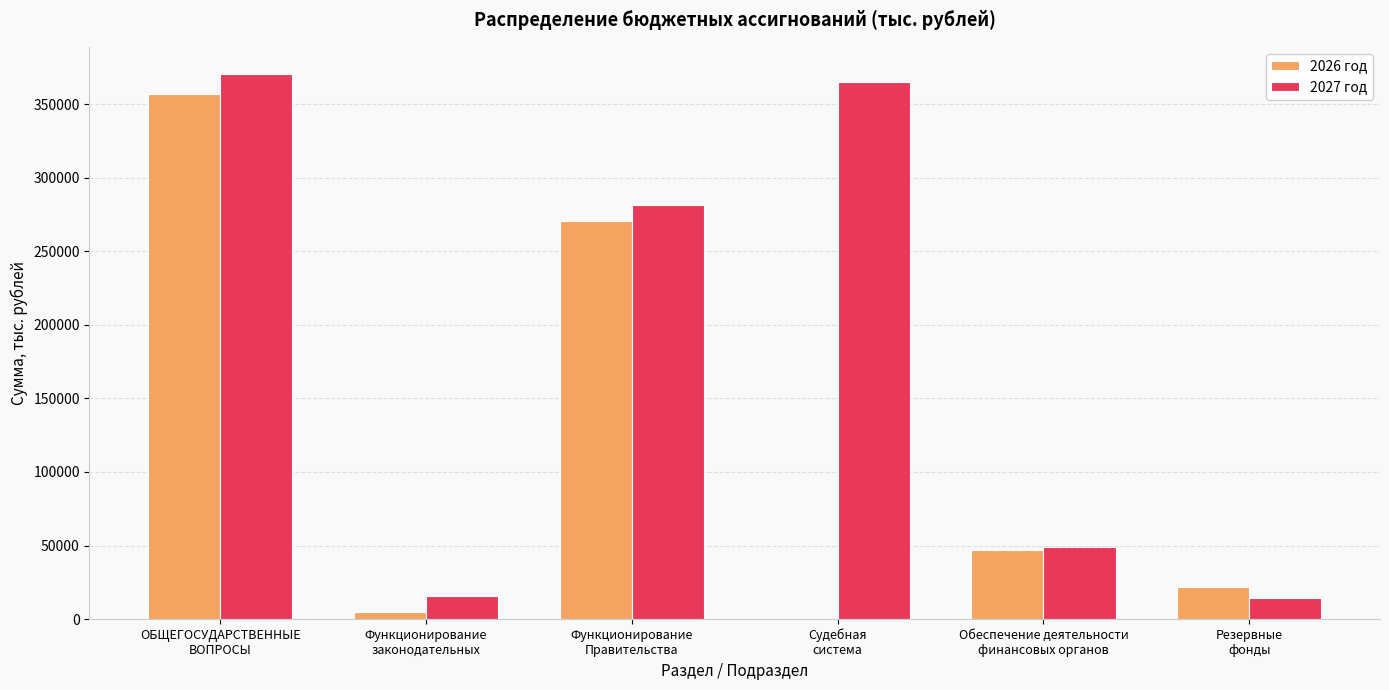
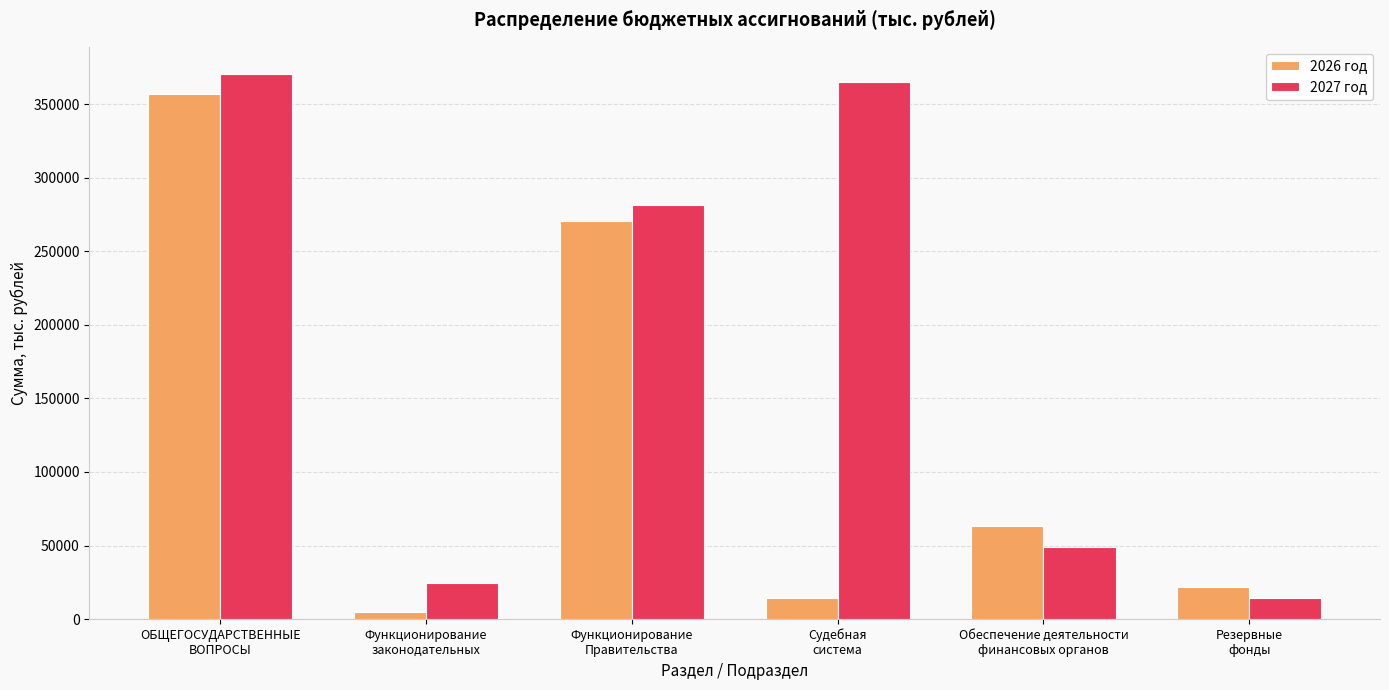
2027 год, Функционирование законодательных: 16000 -> 24000
2026 год, Судебная система: 0 -> 14000
2026 год, Обеспечение деятельности финансовых органов: 47000 -> 63000
